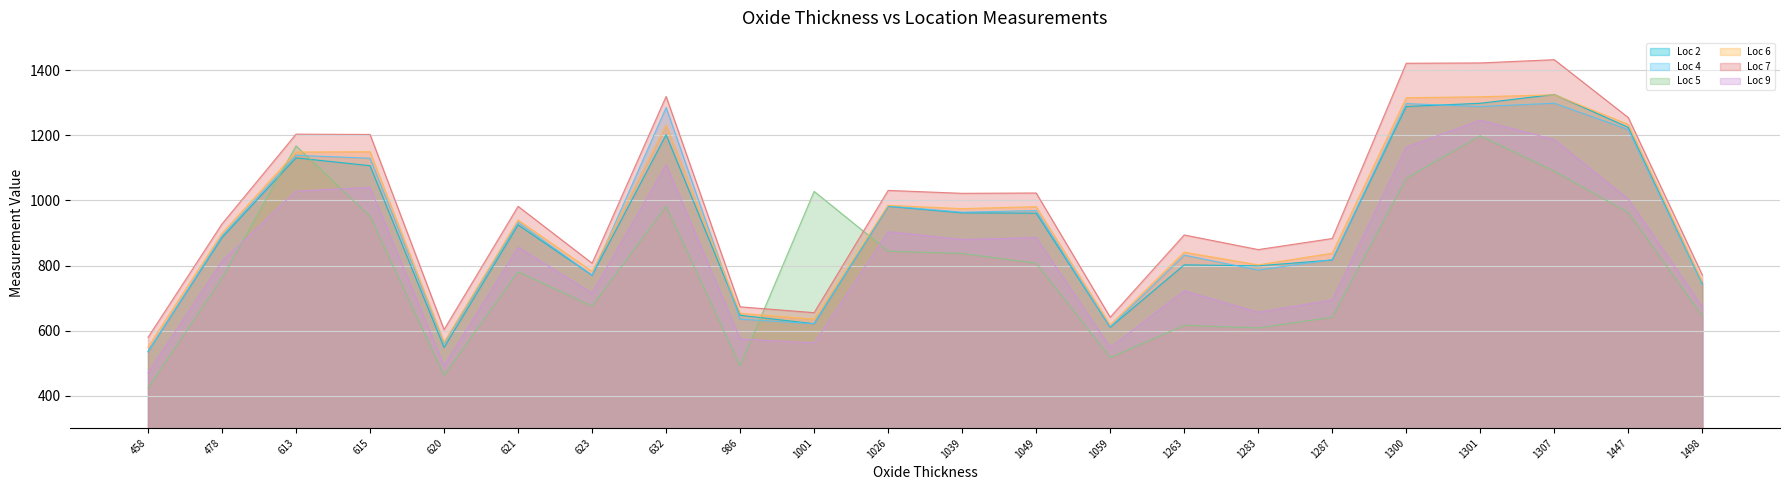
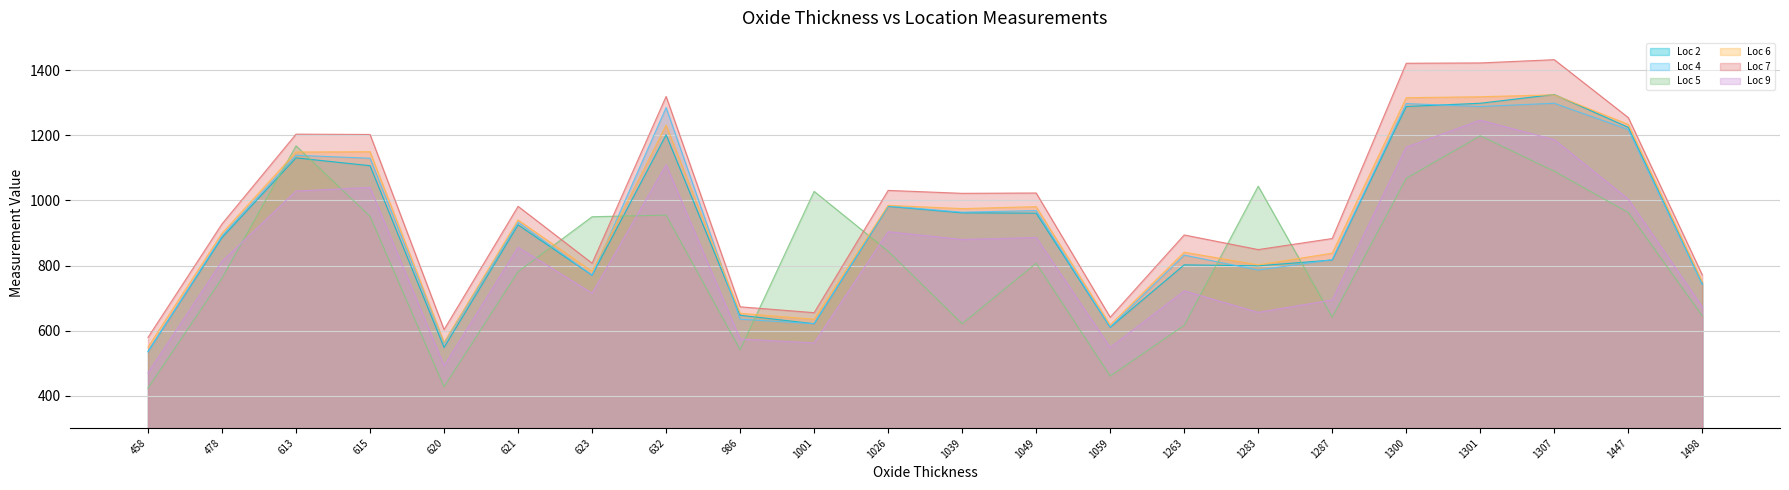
Loc 5, 620: 460 -> 430
Loc 5, 623: 680 -> 950
Loc 5, 632: 980 -> 960
Loc 5, 986: 490 -> 540
Loc 5, 1039: 840 -> 620
Loc 5, 1059: 520 -> 460
Loc 5, 1283: 610 -> 1040
